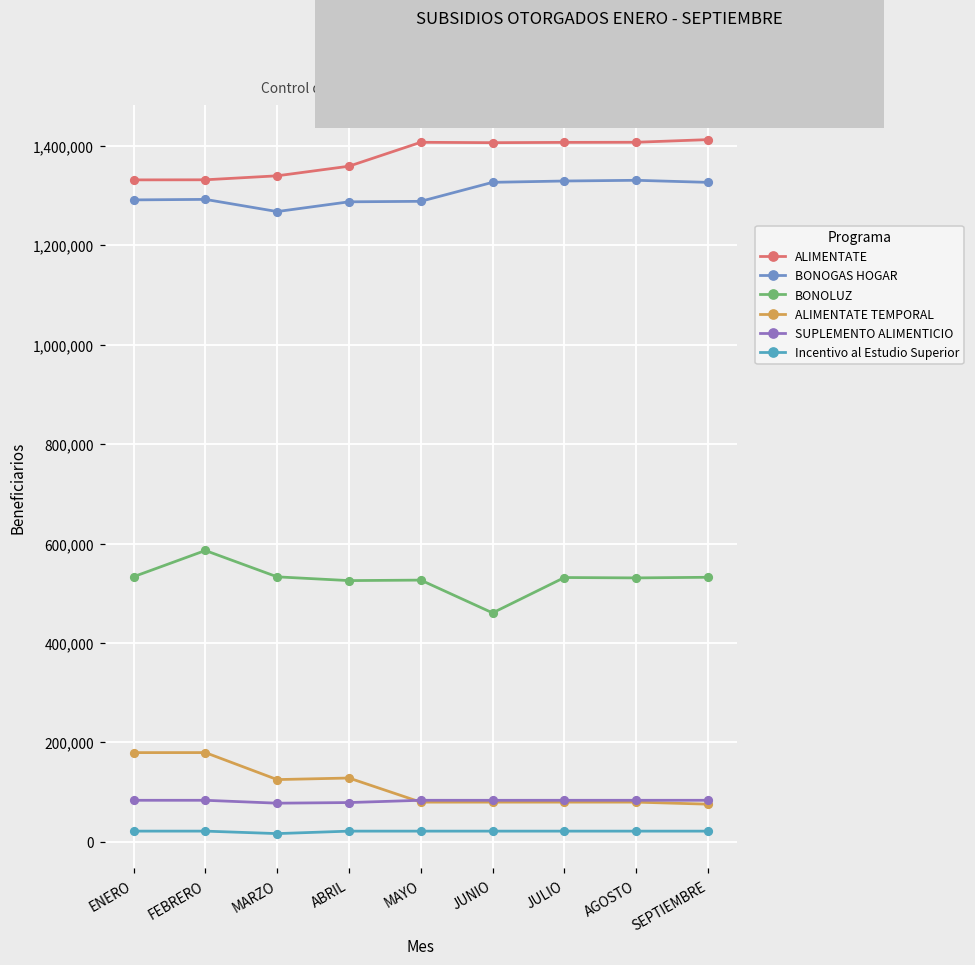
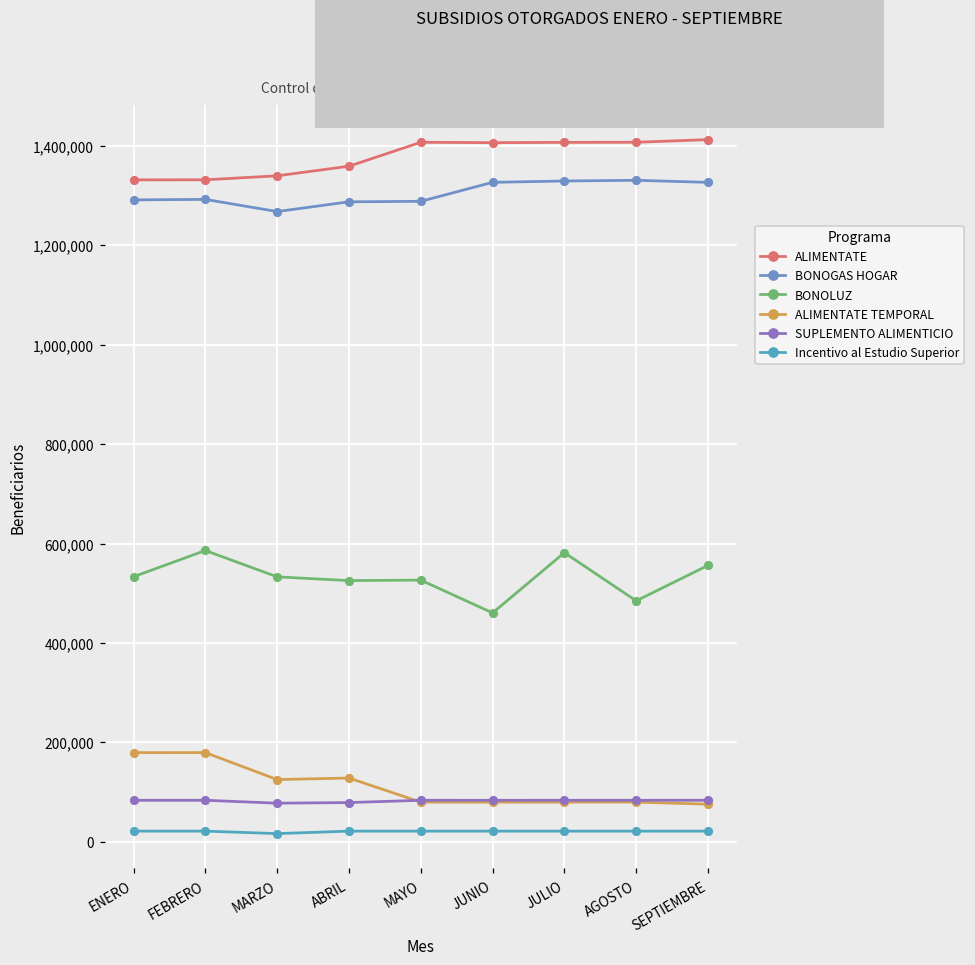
BONOLUZ, JULIO: 530,000 -> 580,000
BONOLUZ, AGOSTO: 530,000 -> 480,000
BONOLUZ, SEPTIEMBRE: 530,000 -> 560,000
